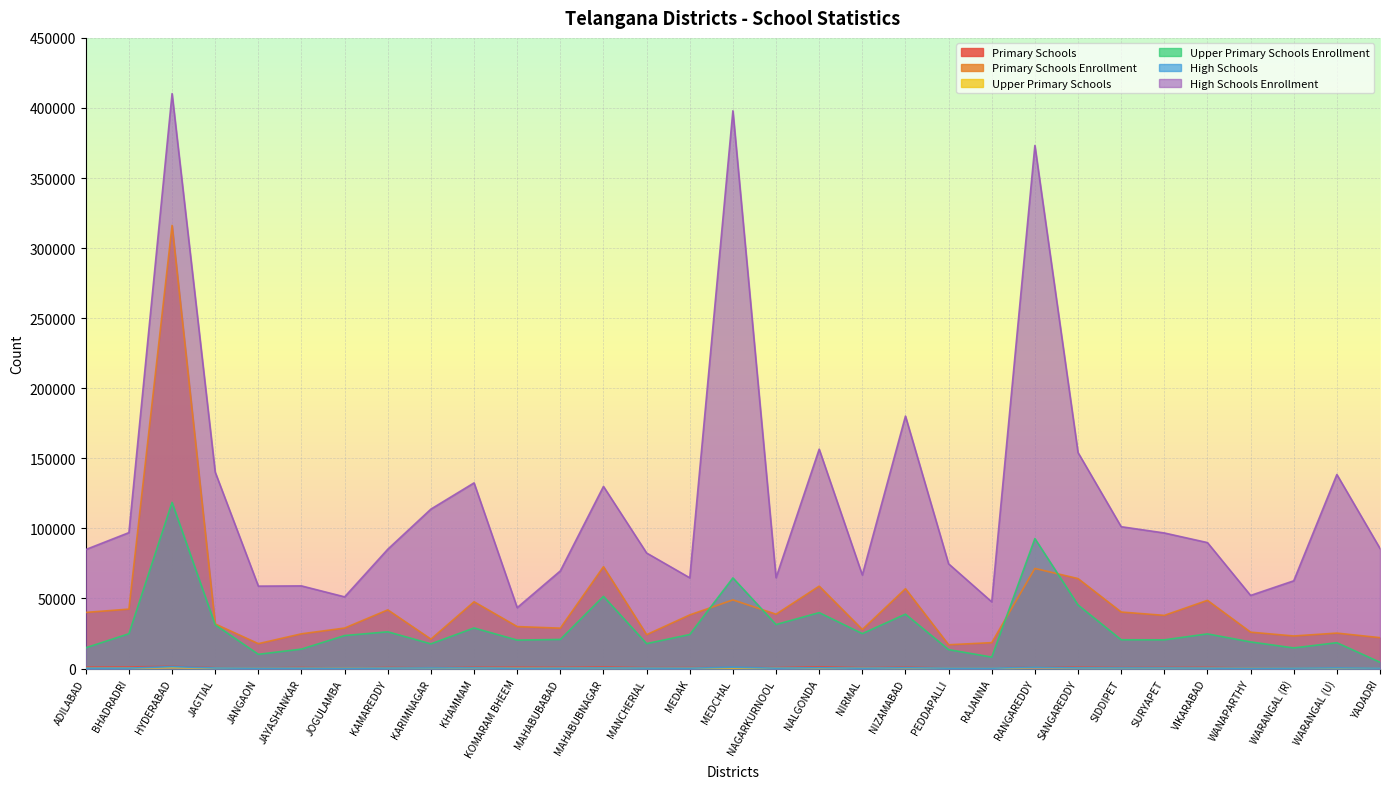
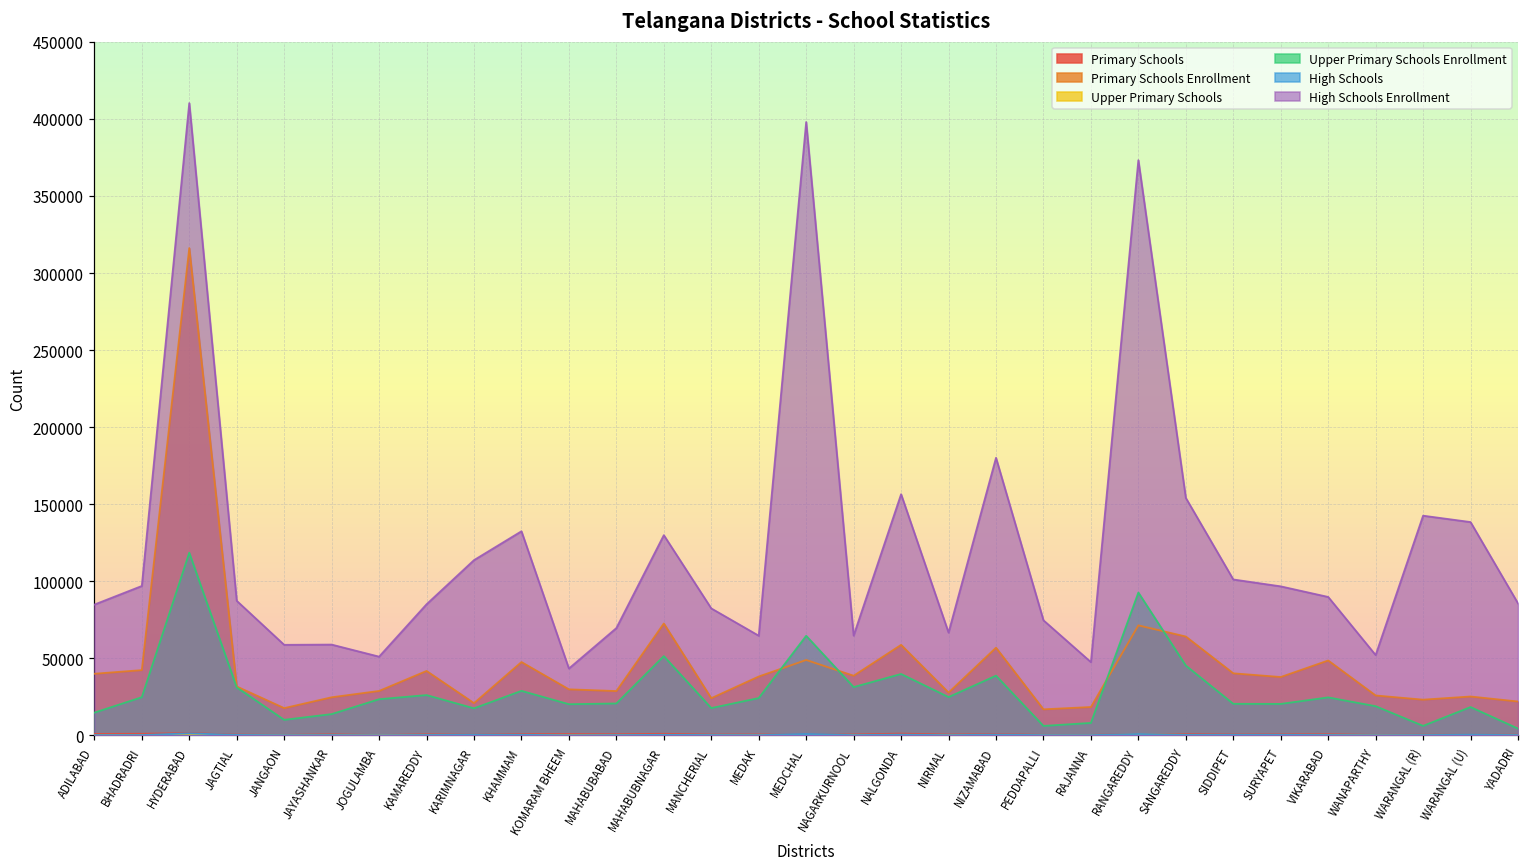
High Schools Enrollment, JAGTIAL: 140000 -> 87000
Upper Primary Schools Enrollment, PEDDAPALLI: 13000 -> 6000
Upper Primary Schools Enrollment, WARANGAL (R): 15000 -> 6000
High Schools Enrollment, WARANGAL (R): 63000 -> 143000
